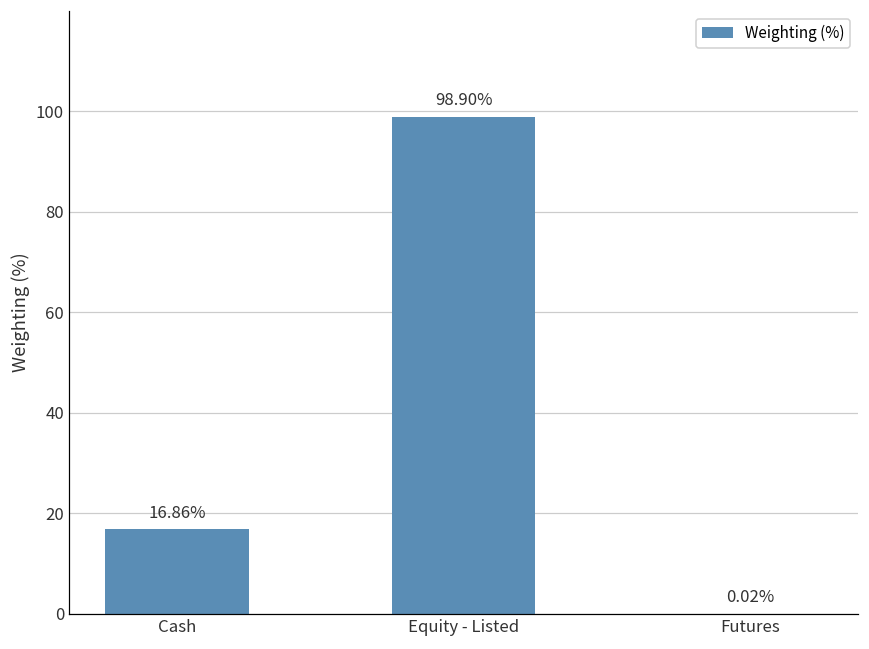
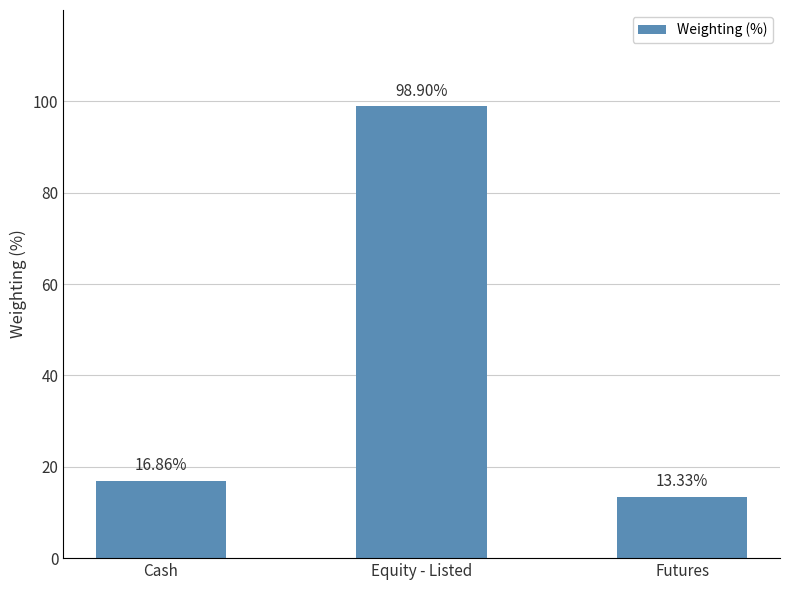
Futures: 0.02% -> 13.33%
